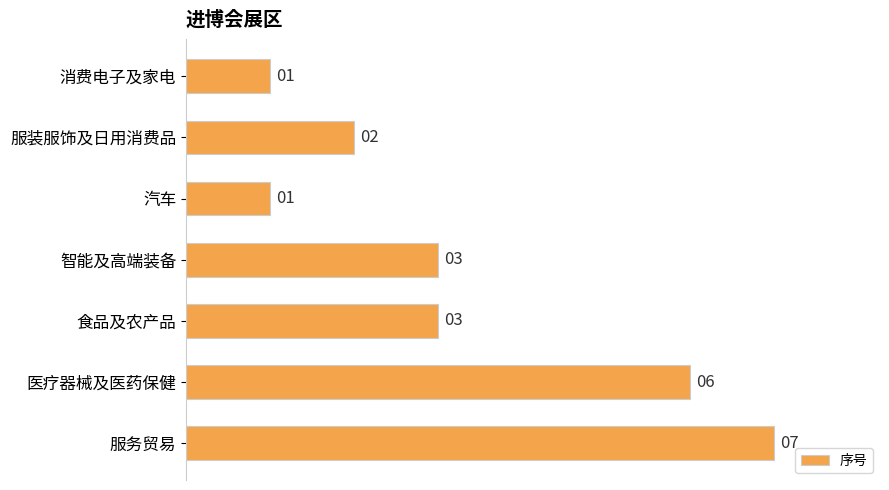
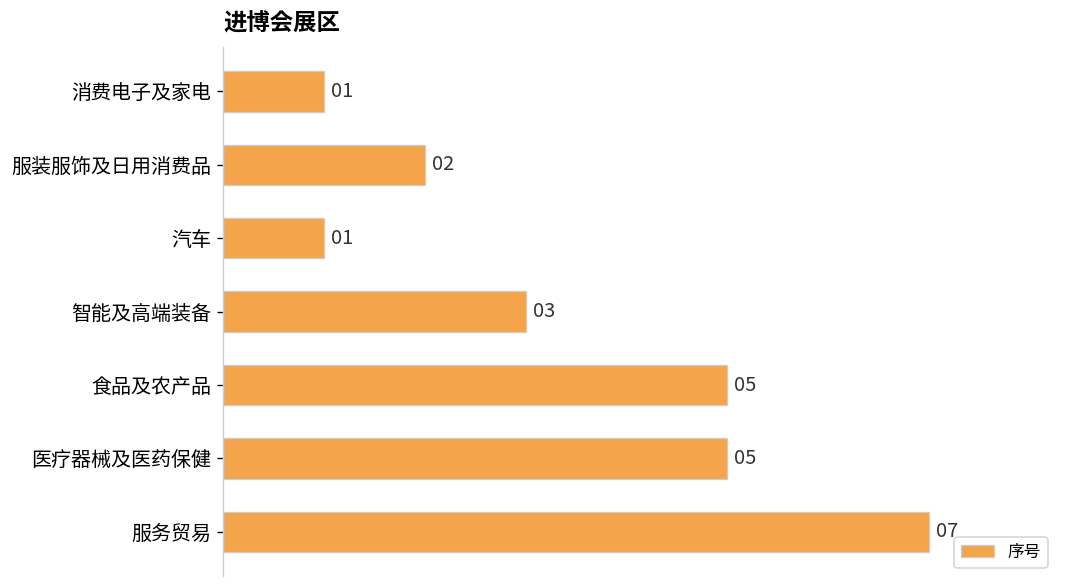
食品及农产品: 03 -> 05
医疗器械及医药保健: 06 -> 05
